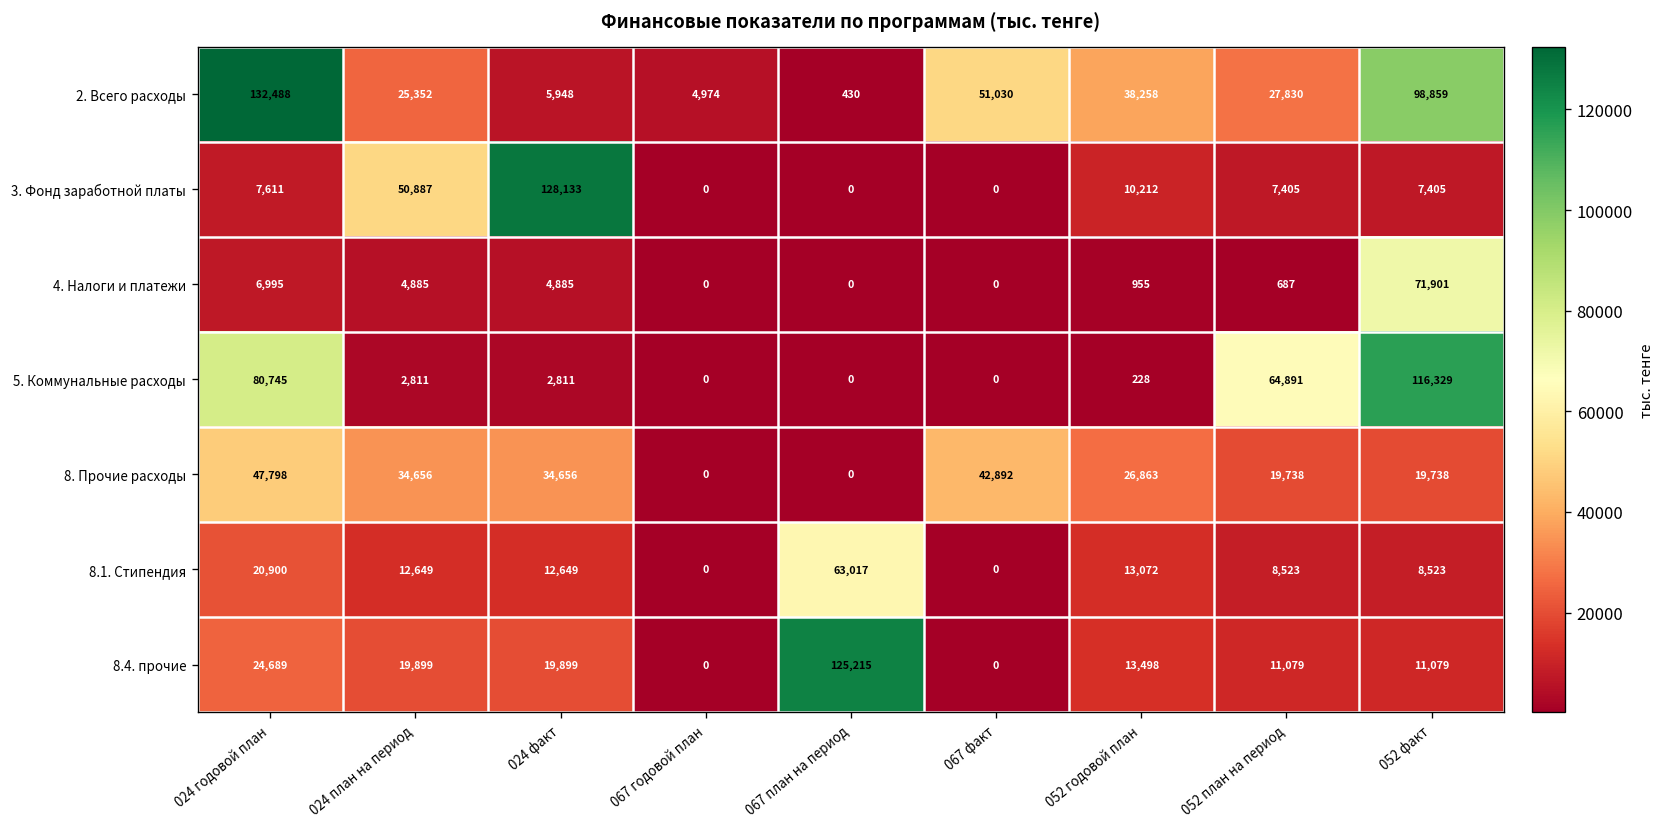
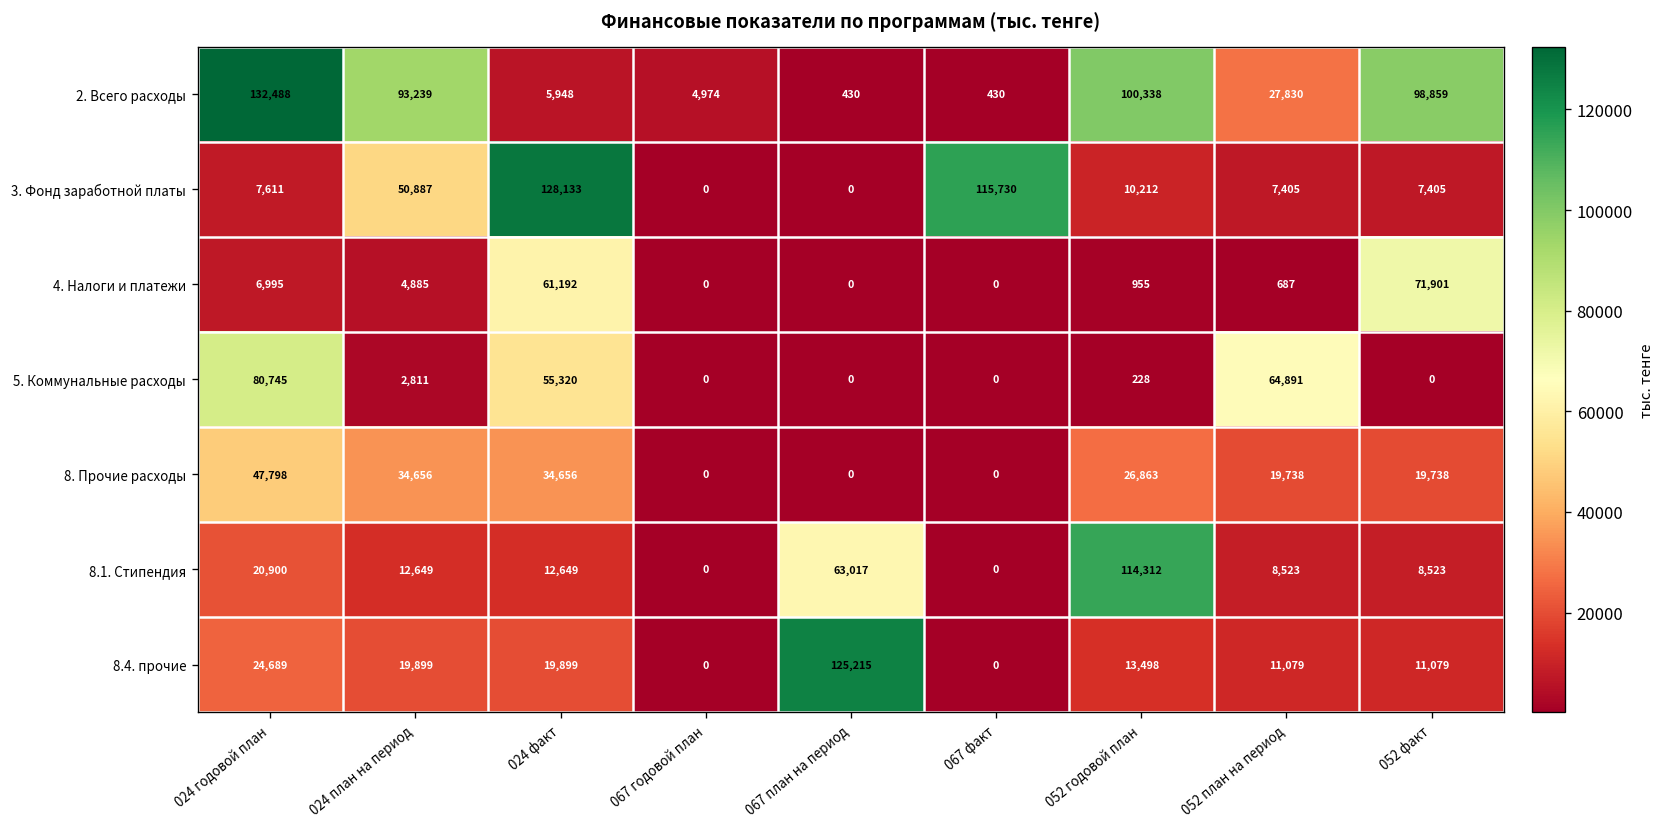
2. Всего расходы, 024 план на период: 25,352 -> 93,239
2. Всего расходы, 067 факт: 51,030 -> 430
2. Всего расходы, 052 годовой план: 38,258 -> 100,338
3. Фонд заработной платы, 067 факт: 0 -> 115,730
4. Налоги и платежи, 024 факт: 4,885 -> 61,192
5. Коммунальные расходы, 024 факт: 2,811 -> 55,320
5. Коммунальные расходы, 052 факт: 116,329 -> 0
8. Прочие расходы, 067 факт: 42,892 -> 0
8.1. Стипендия, 052 годовой план: 13,072 -> 114,312
